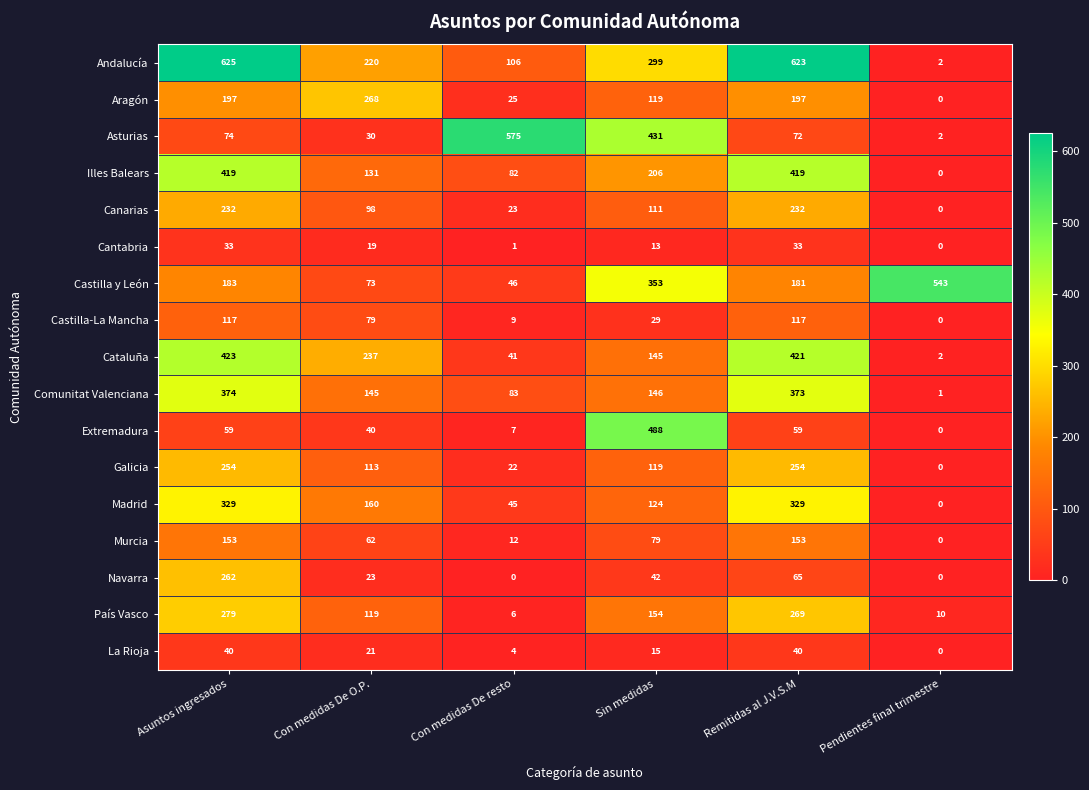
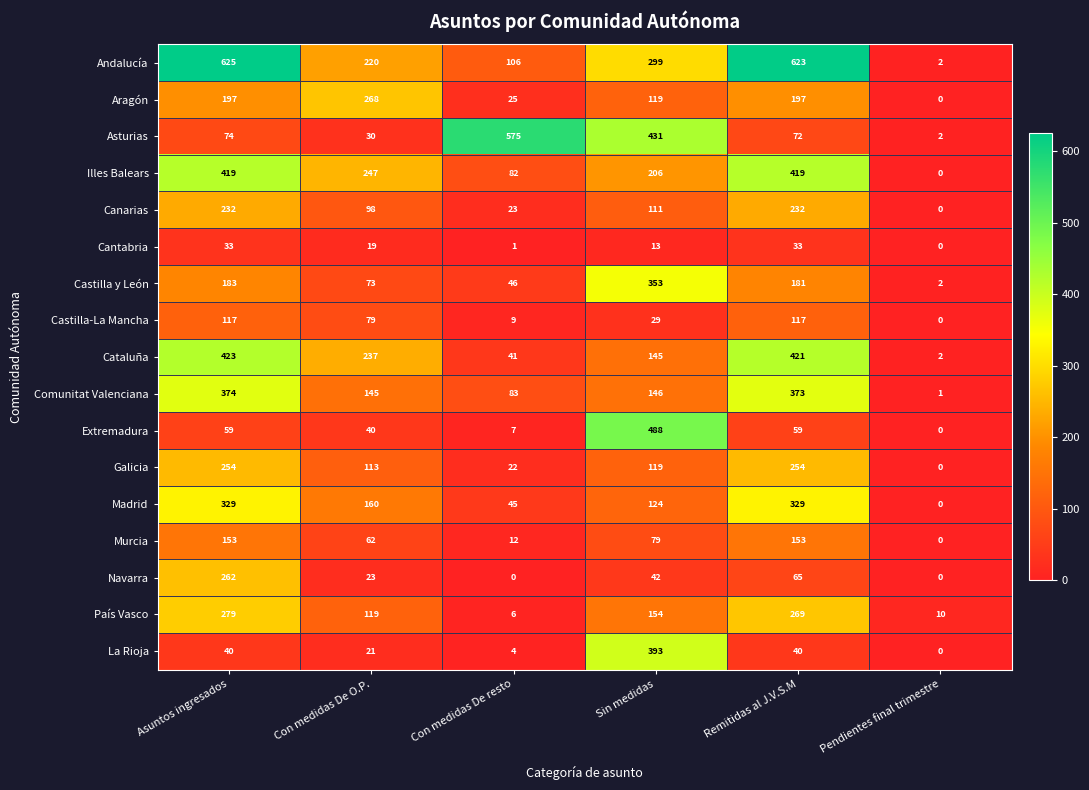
Illes Balears, Con medidas De O.P.: 131 -> 247
Castilla y León, Pendientes final trimestre: 543 -> 2
La Rioja, Sin medidas: 15 -> 393
